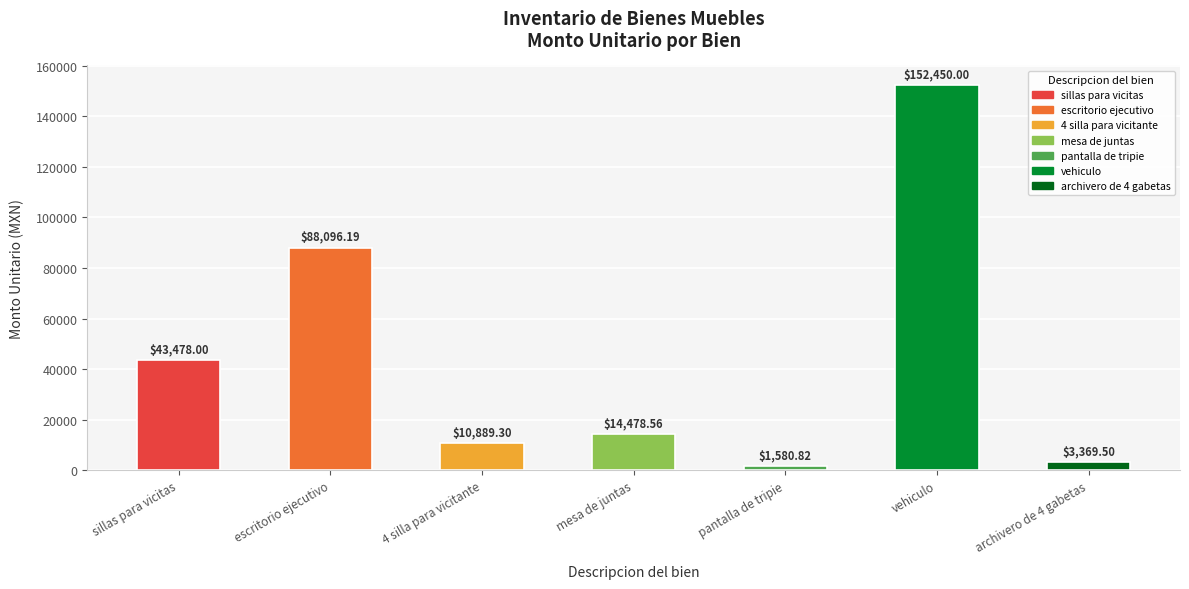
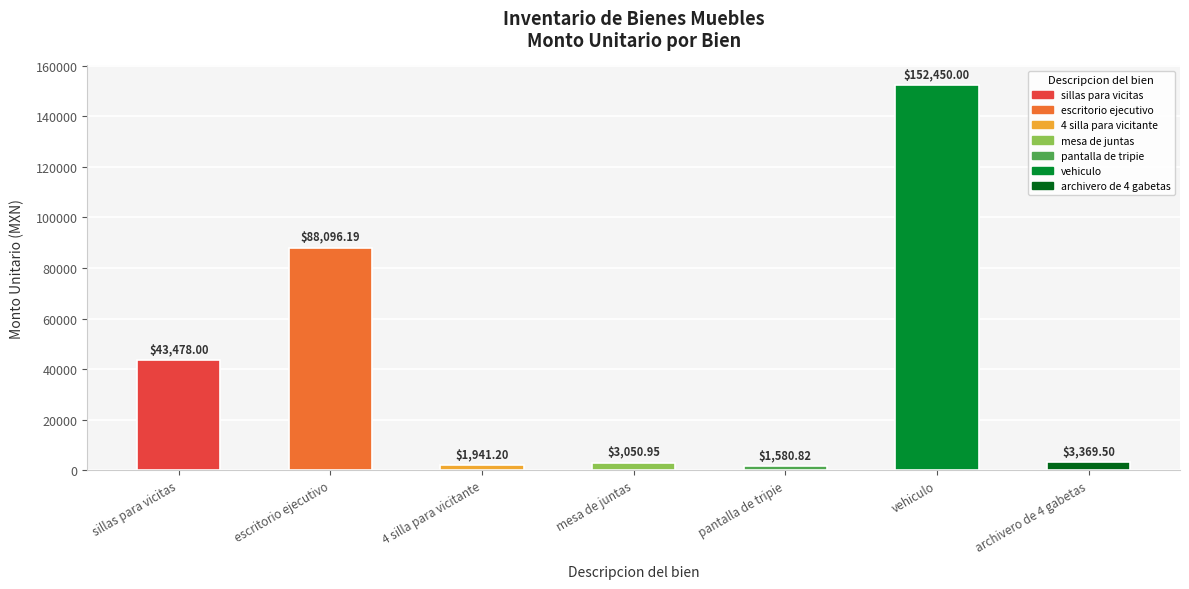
4 silla para vicitante: $10,889.30 -> $1,941.20
mesa de juntas: $14,478.56 -> $3,050.95
